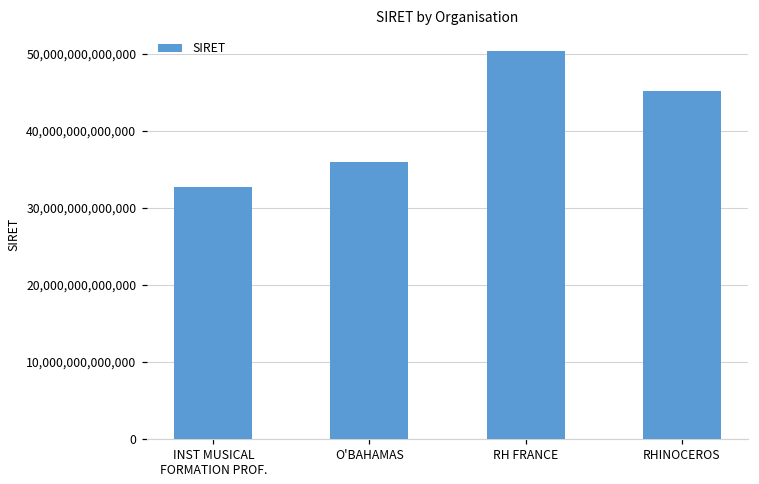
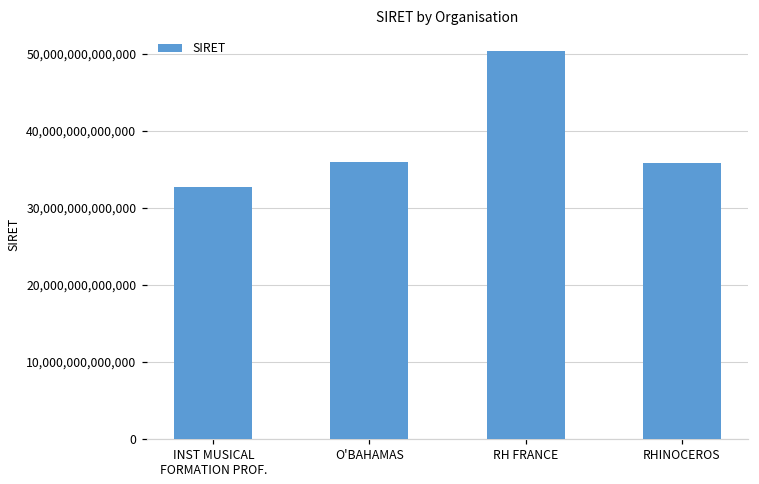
RHINOCEROS: 45,000,000,000,000 -> 36,000,000,000,000
